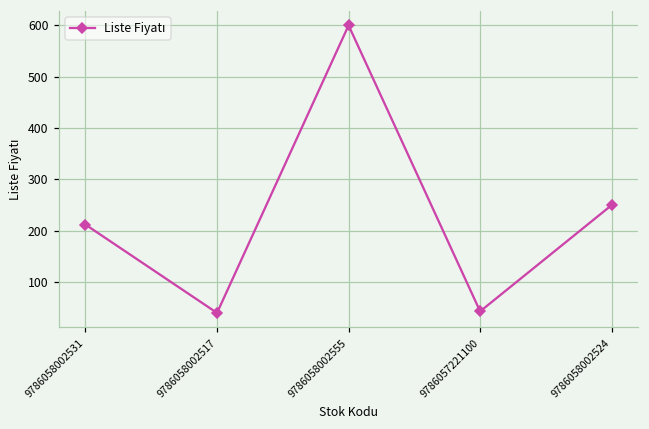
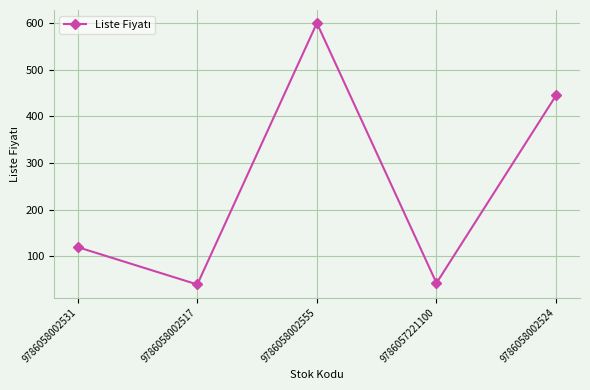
9786058002531: 210 -> 120
9786058002524: 250 -> 450
